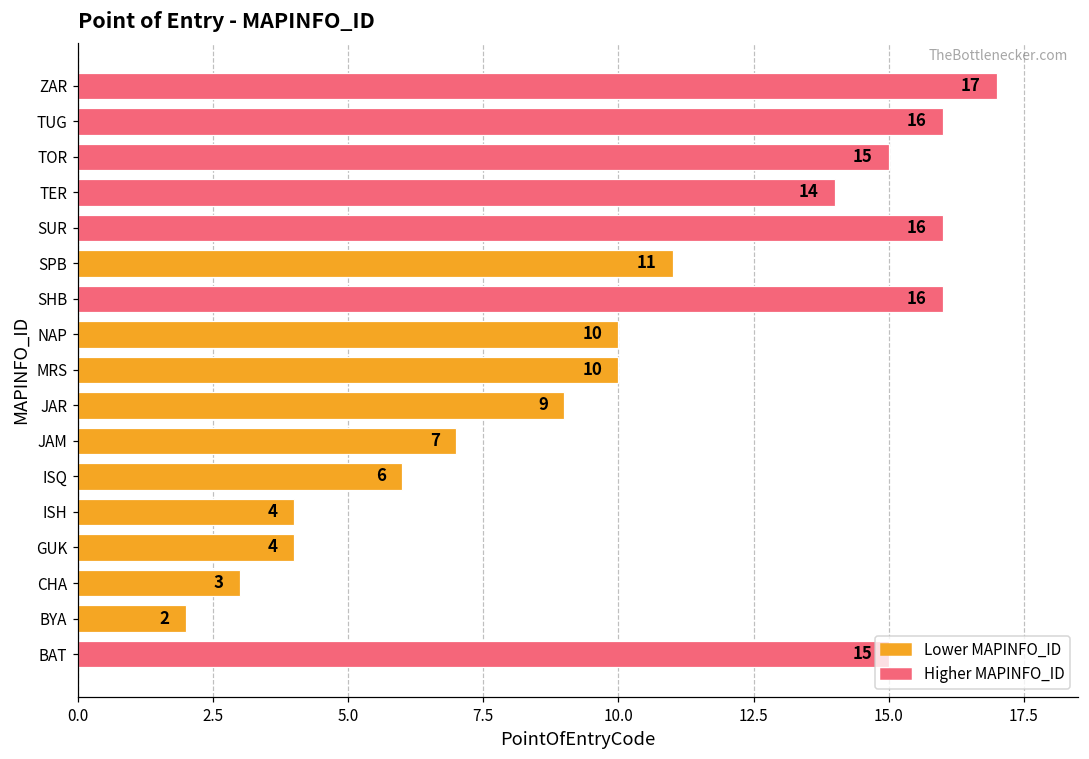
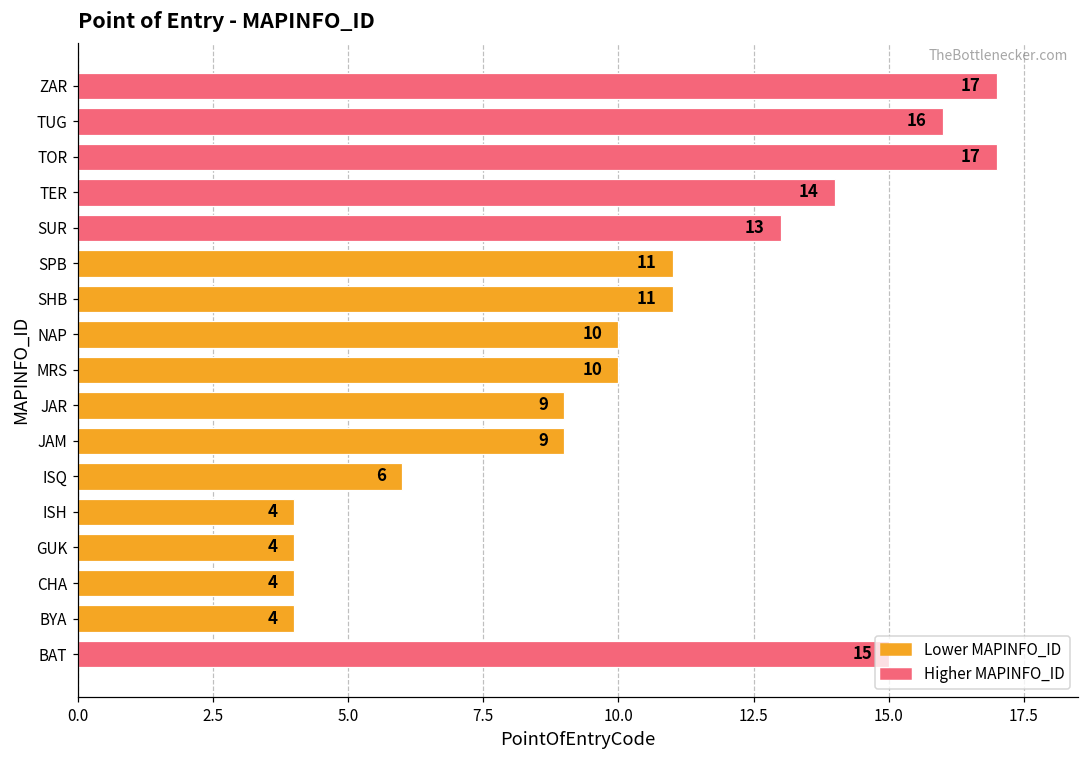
TOR: 15 -> 17
SUR: 16 -> 13
SHB: 16 -> 11
JAM: 7 -> 9
CHA: 3 -> 4
BYA: 2 -> 4
